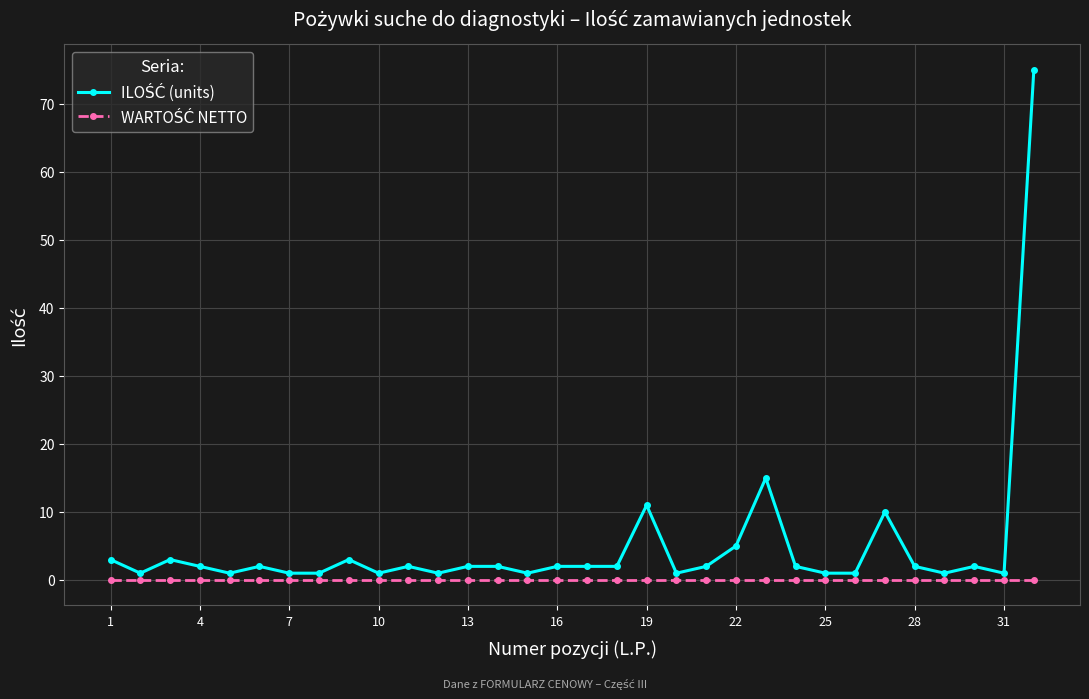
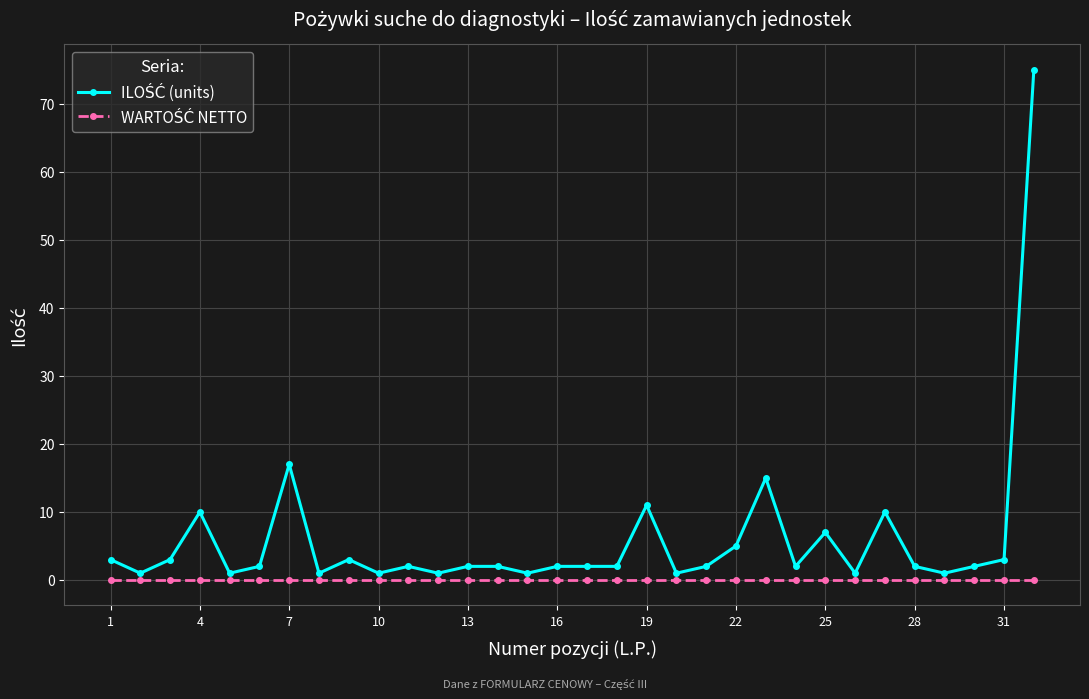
ILOŚĆ (units), 4: 2 -> 10
ILOŚĆ (units), 7: 1 -> 17
ILOŚĆ (units), 25: 1 -> 7
ILOŚĆ (units), 31: 1 -> 3
